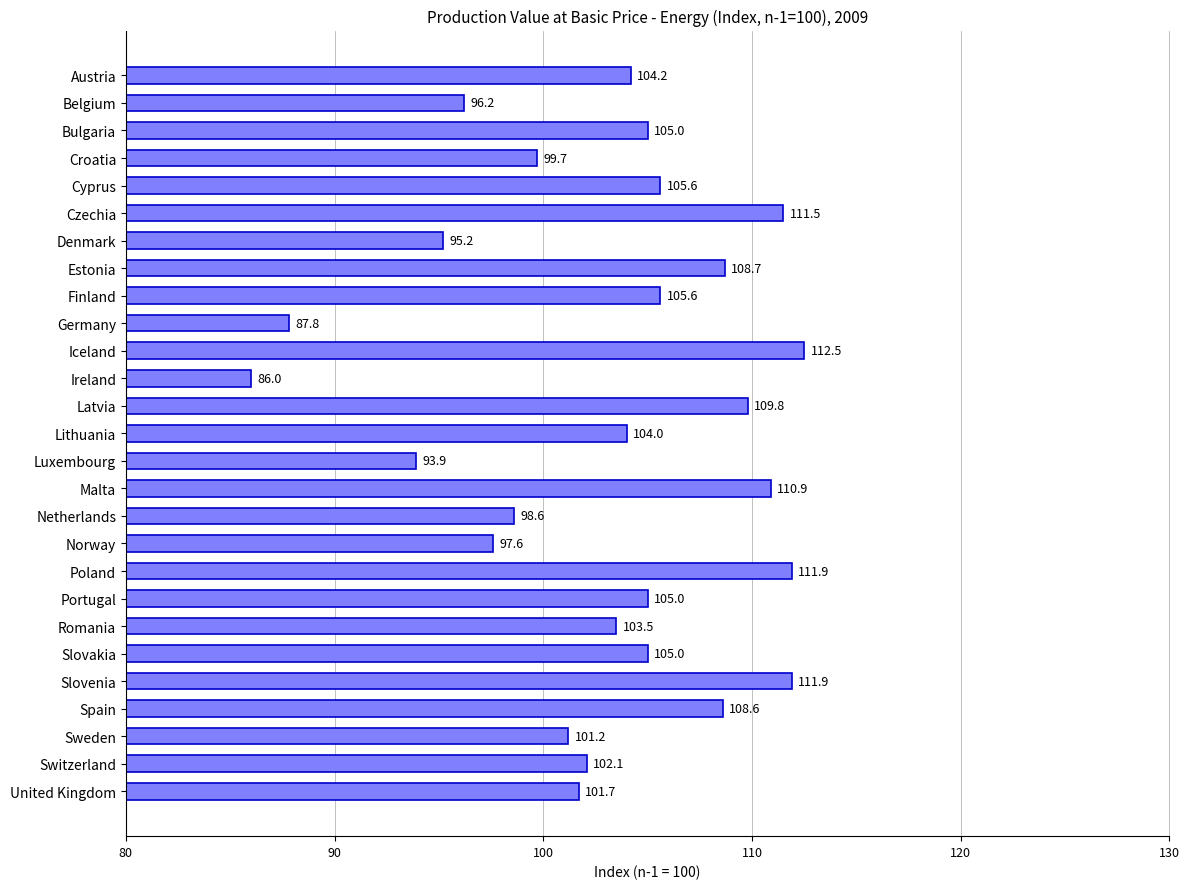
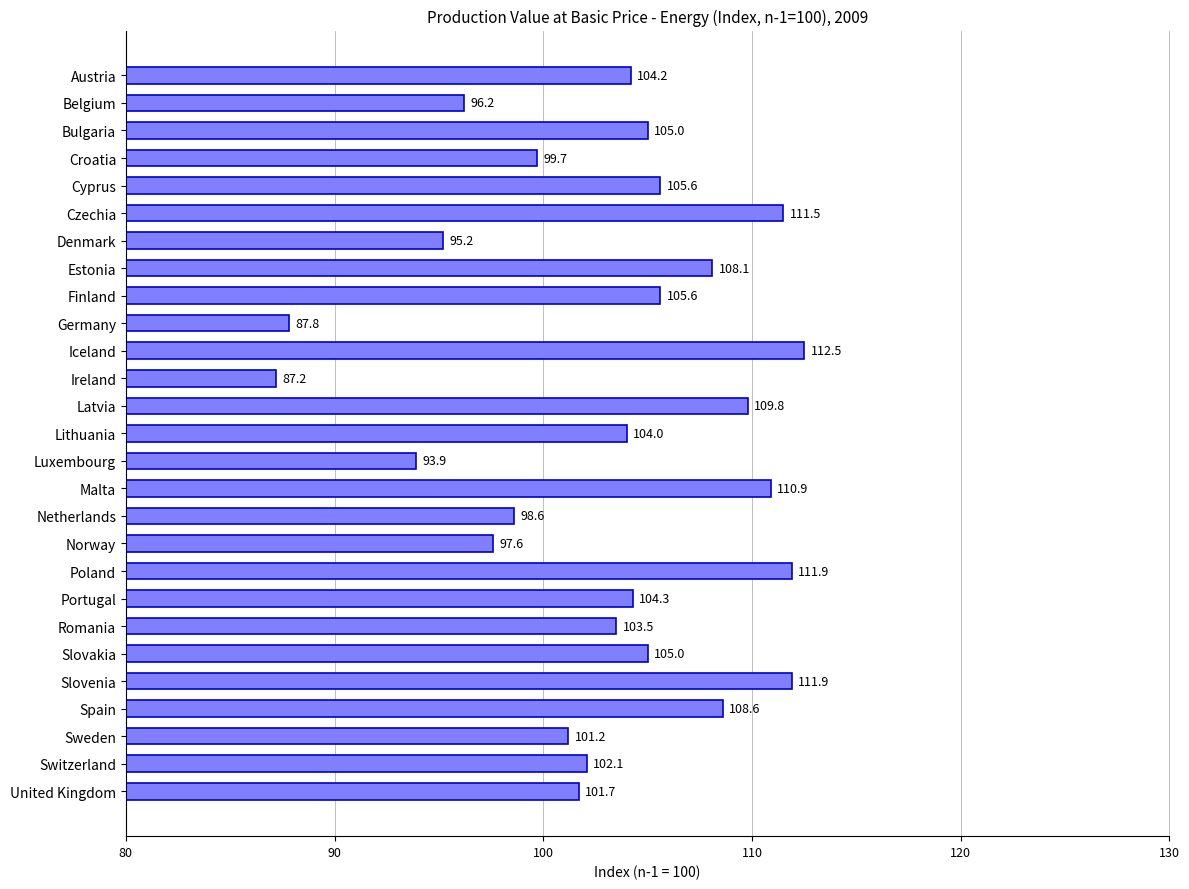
Estonia: 108.7 -> 108.1
Ireland: 86.0 -> 87.2
Portugal: 105.0 -> 104.3
